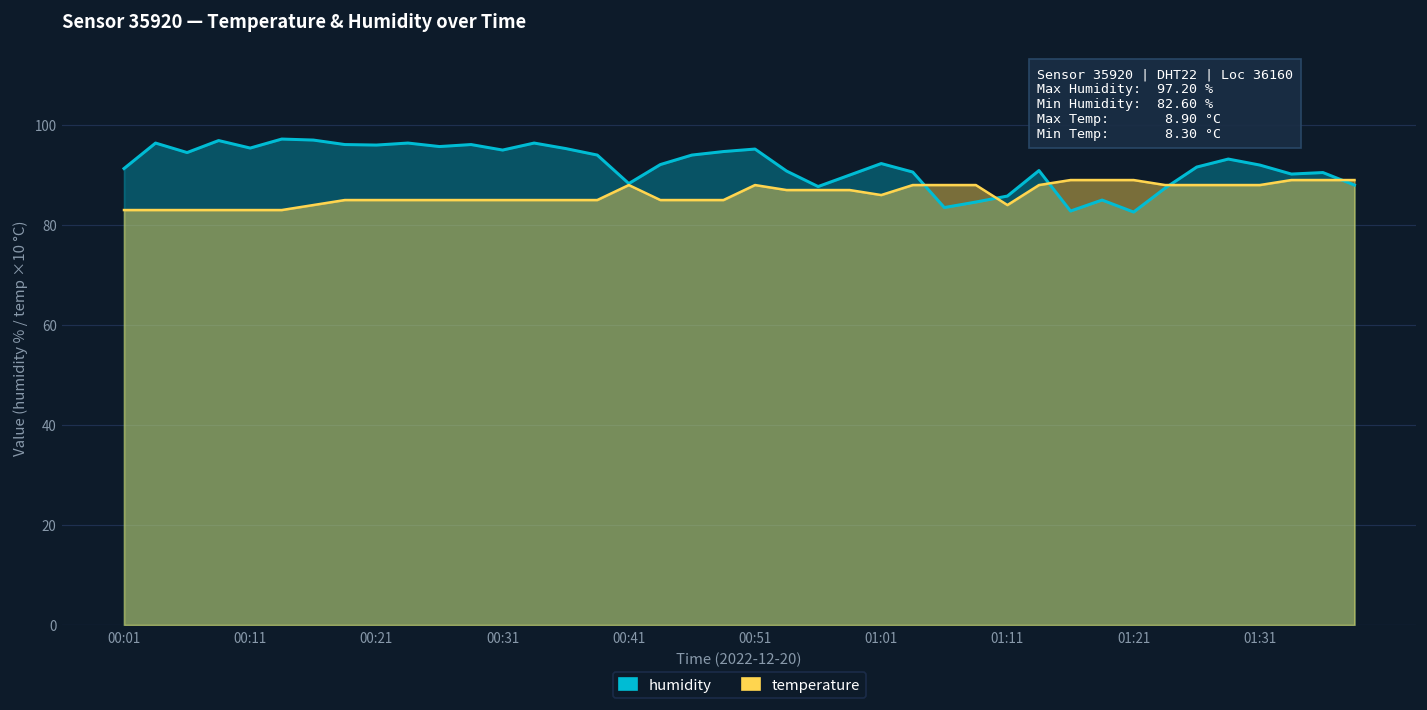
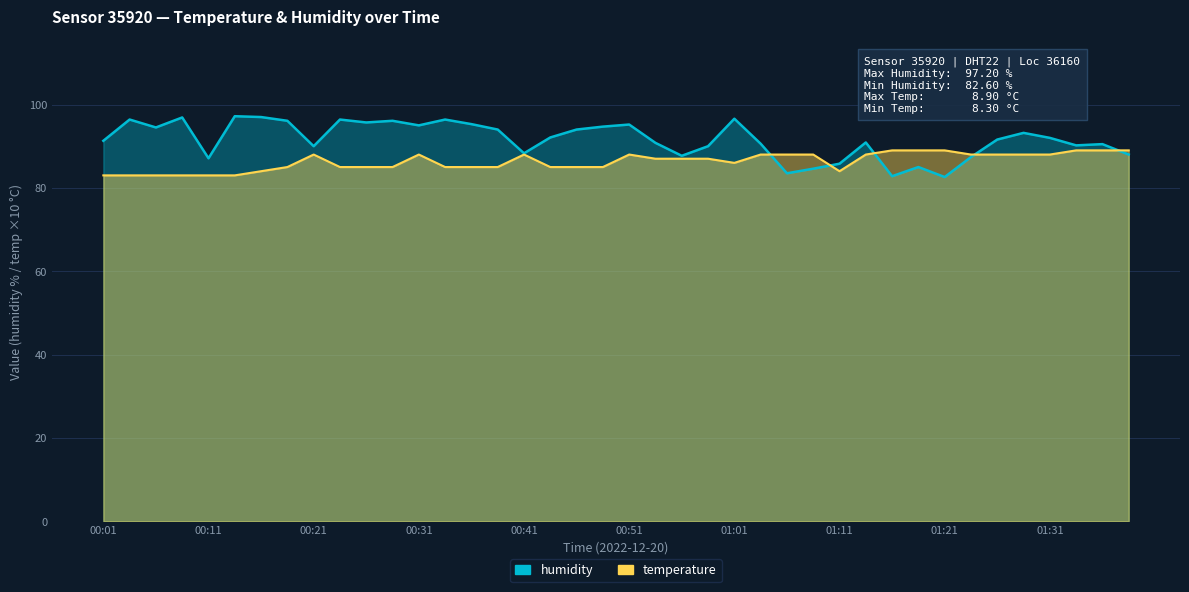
humidity, 00:11: 95 -> 87
humidity, 00:21: 96 -> 90
temperature, 00:21: 85 -> 88
temperature, 00:31: 85 -> 88
humidity, 01:01: 92 -> 97
